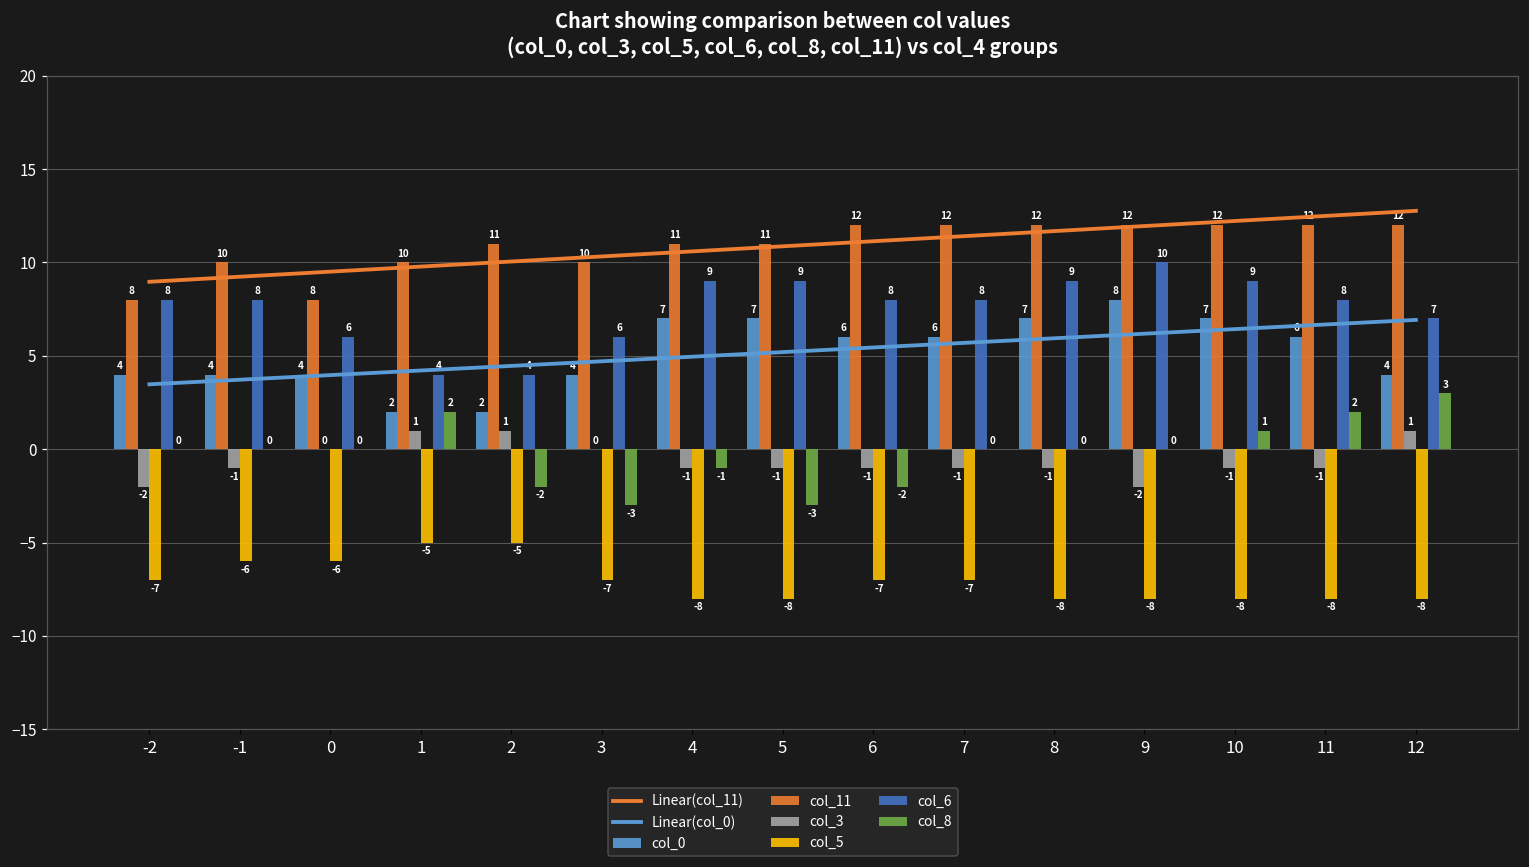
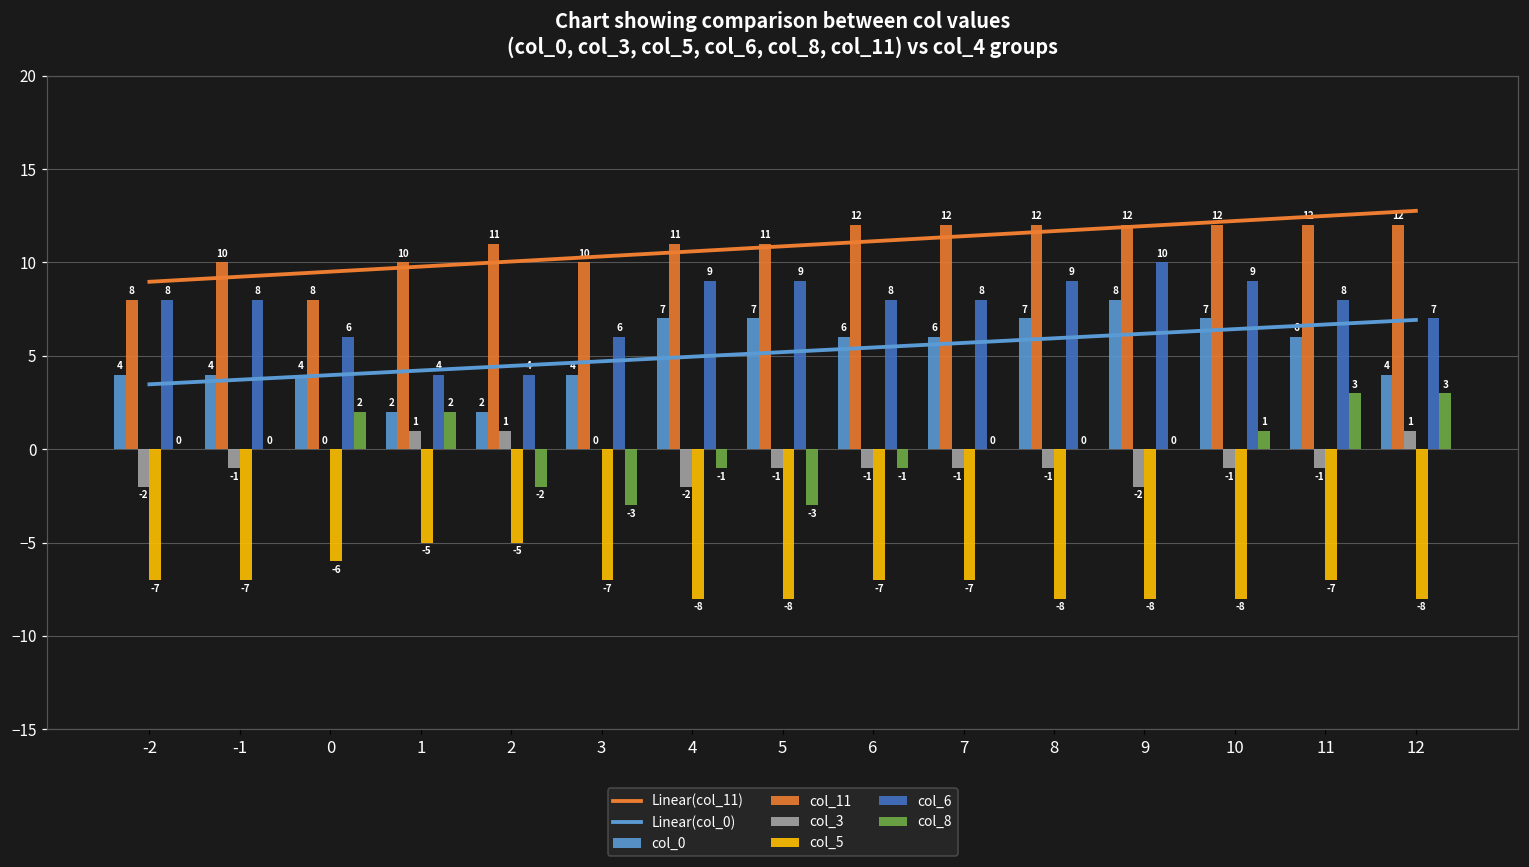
col_5, -1: -6 -> -7
col_8, 0: 0 -> 2
col_3, 4: -1 -> -2
col_8, 6: -2 -> -1
col_5, 11: -8 -> -7
col_8, 11: 2 -> 3
